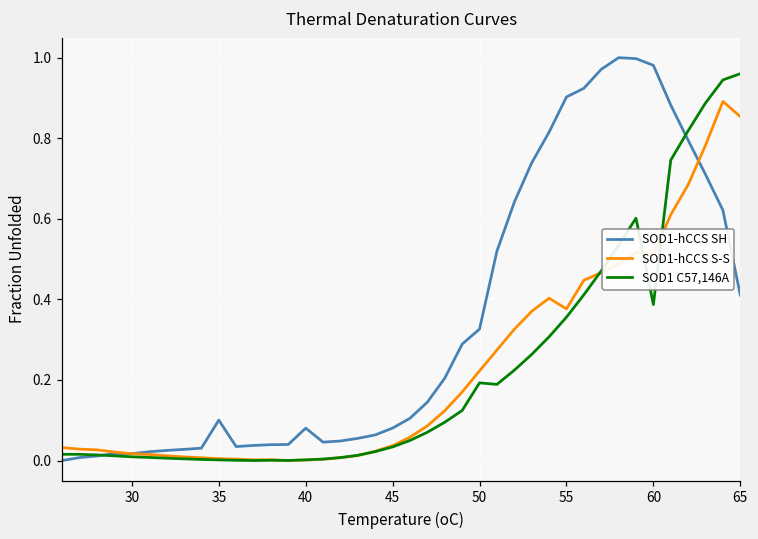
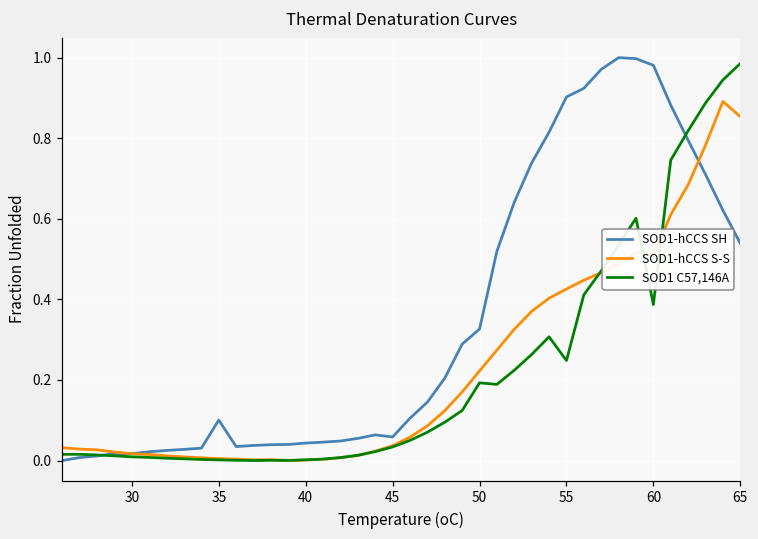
SOD1-hCCS SH, 40: 0.08 -> 0.04
SOD1-hCCS SH, 45: 0.08 -> 0.06
SOD1-hCCS S-S, 55: 0.38 -> 0.43
SOD1 C57,146A, 55: 0.36 -> 0.25
SOD1-hCCS SH, 65: 0.41 -> 0.54
SOD1 C57,146A, 65: 0.96 -> 0.99
